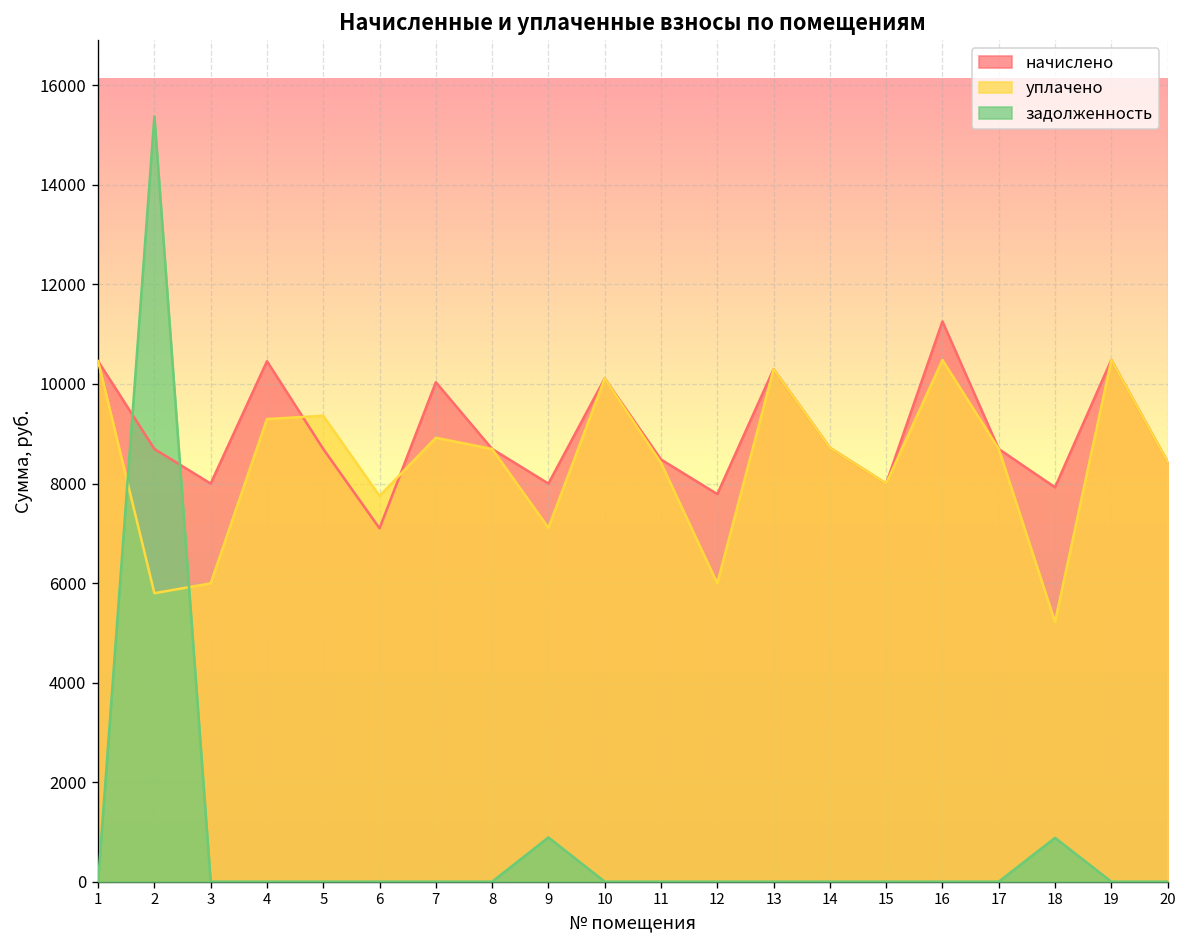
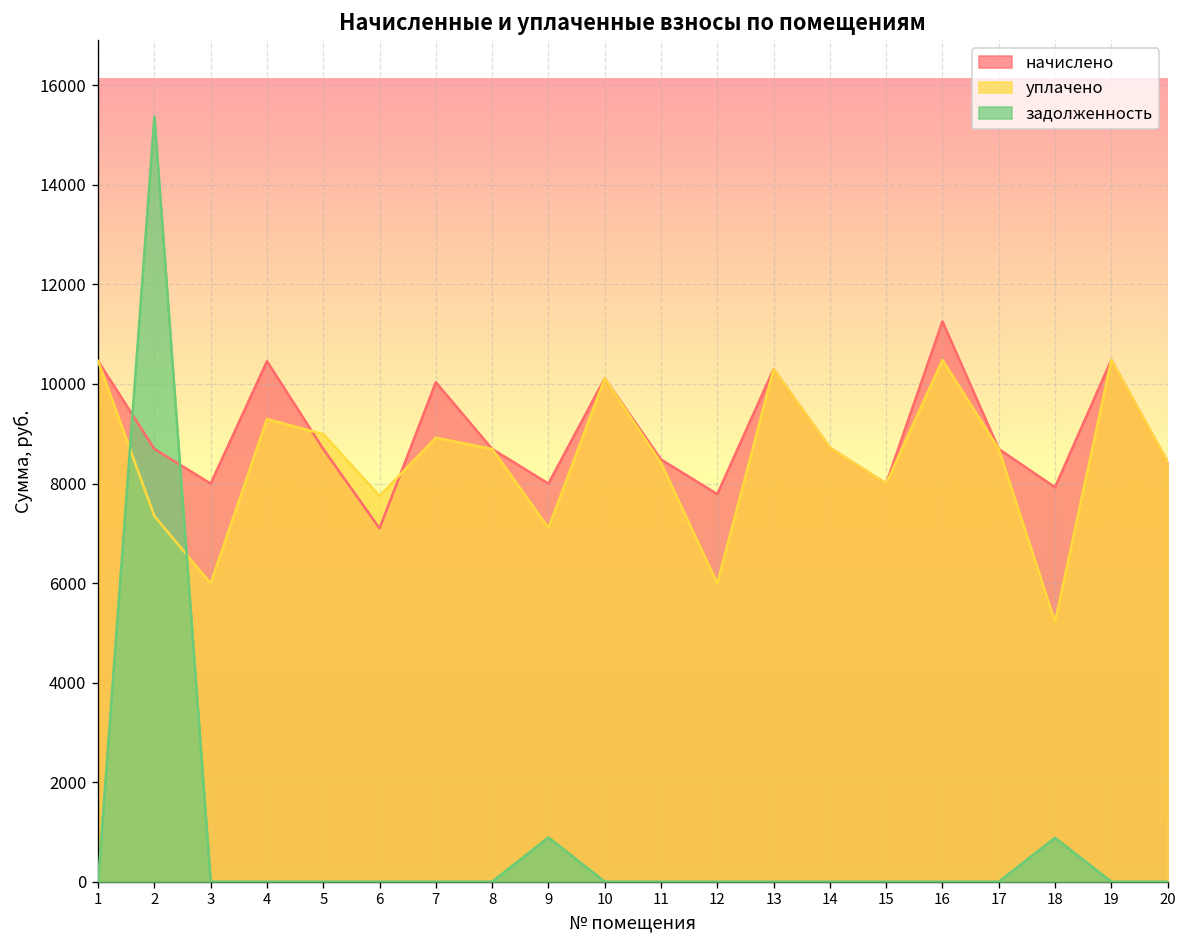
уплачено, 2: 5800 -> 7300
уплачено, 5: 9400 -> 9000
